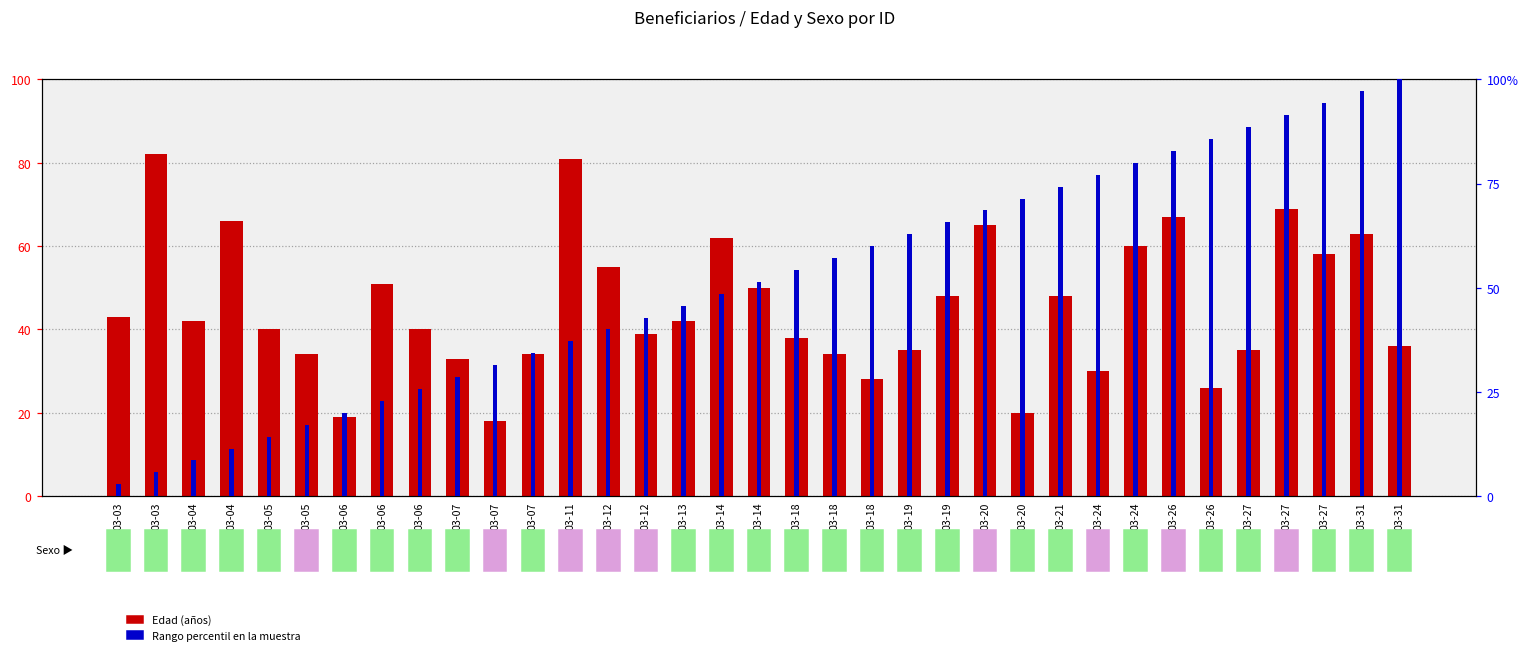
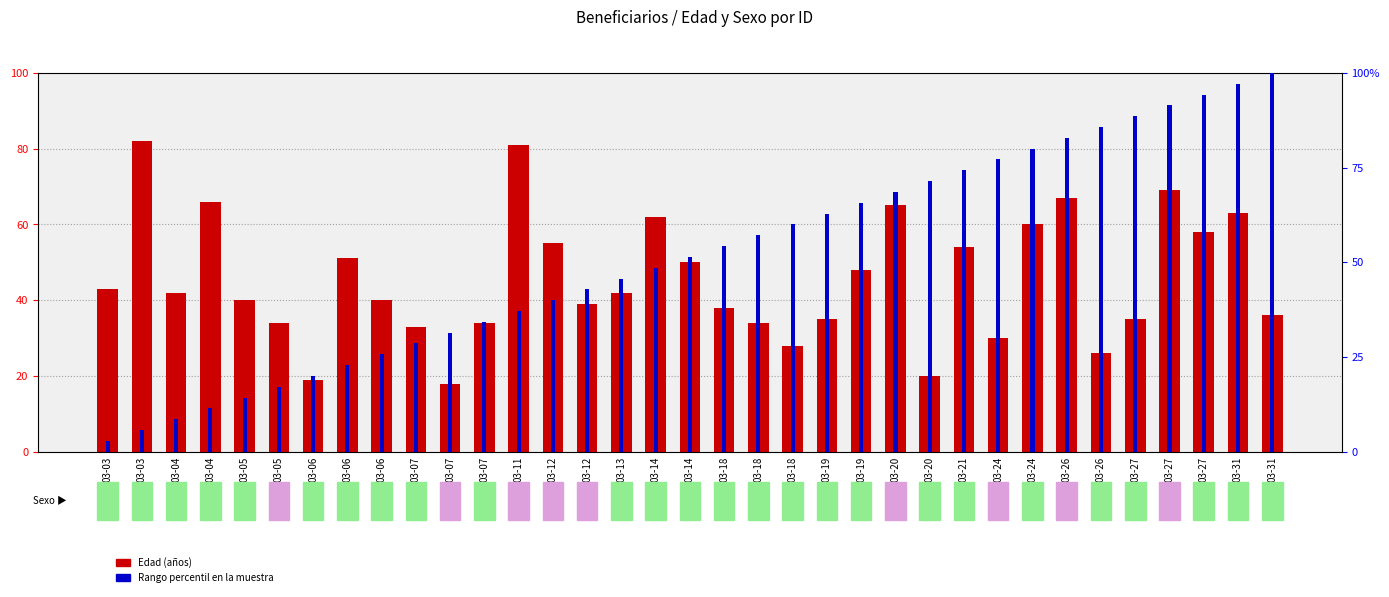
Edad (años), 03-21: 48 -> 54
